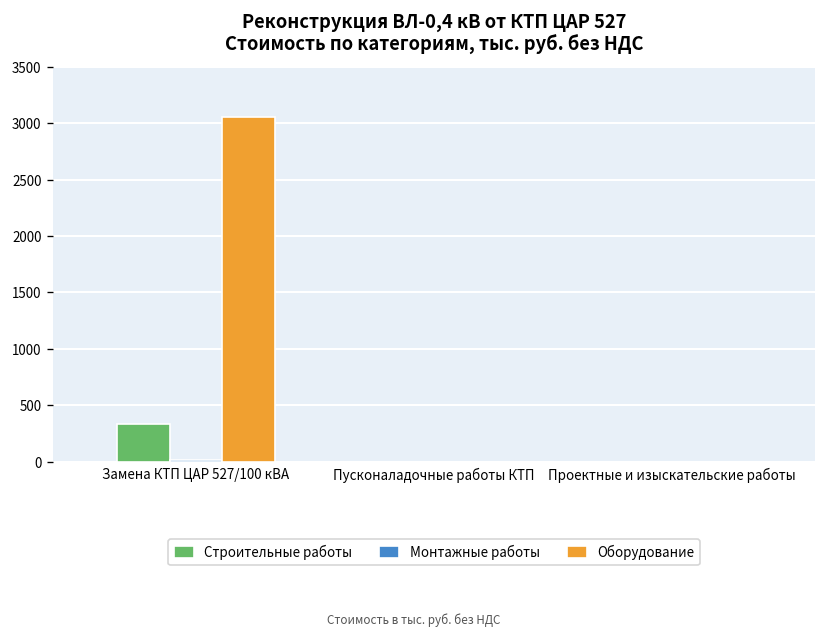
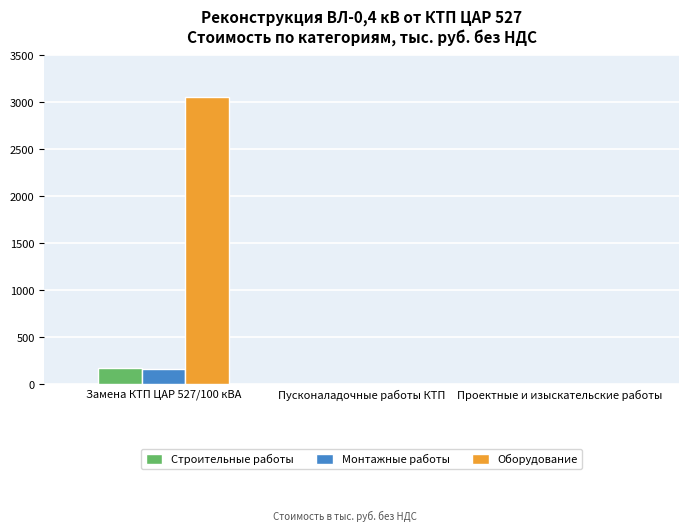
Строительные работы, Замена КТП ЦАР 527/100 кВА: 300 -> 200
Монтажные работы, Замена КТП ЦАР 527/100 кВА: 0 -> 200
